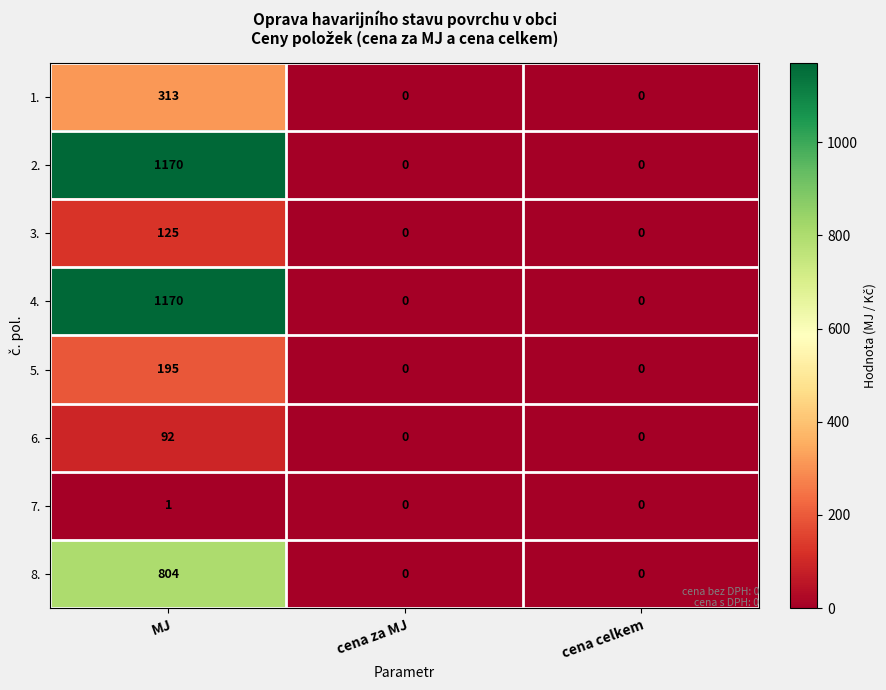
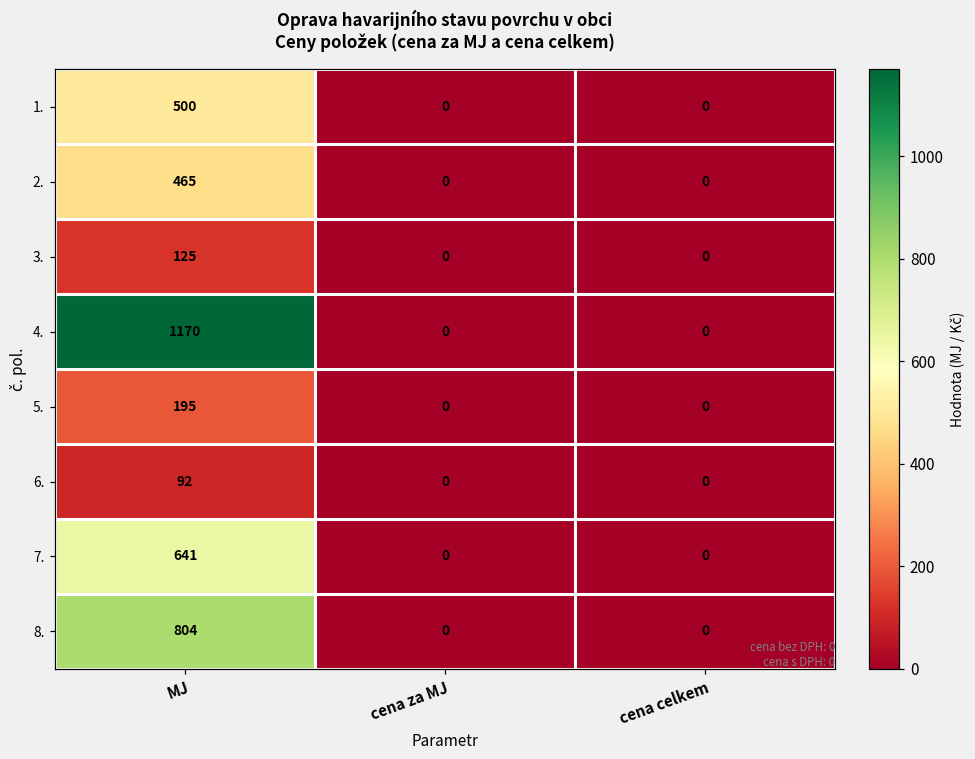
1., MJ: 313 -> 500
2., MJ: 1170 -> 465
7., MJ: 1 -> 641
